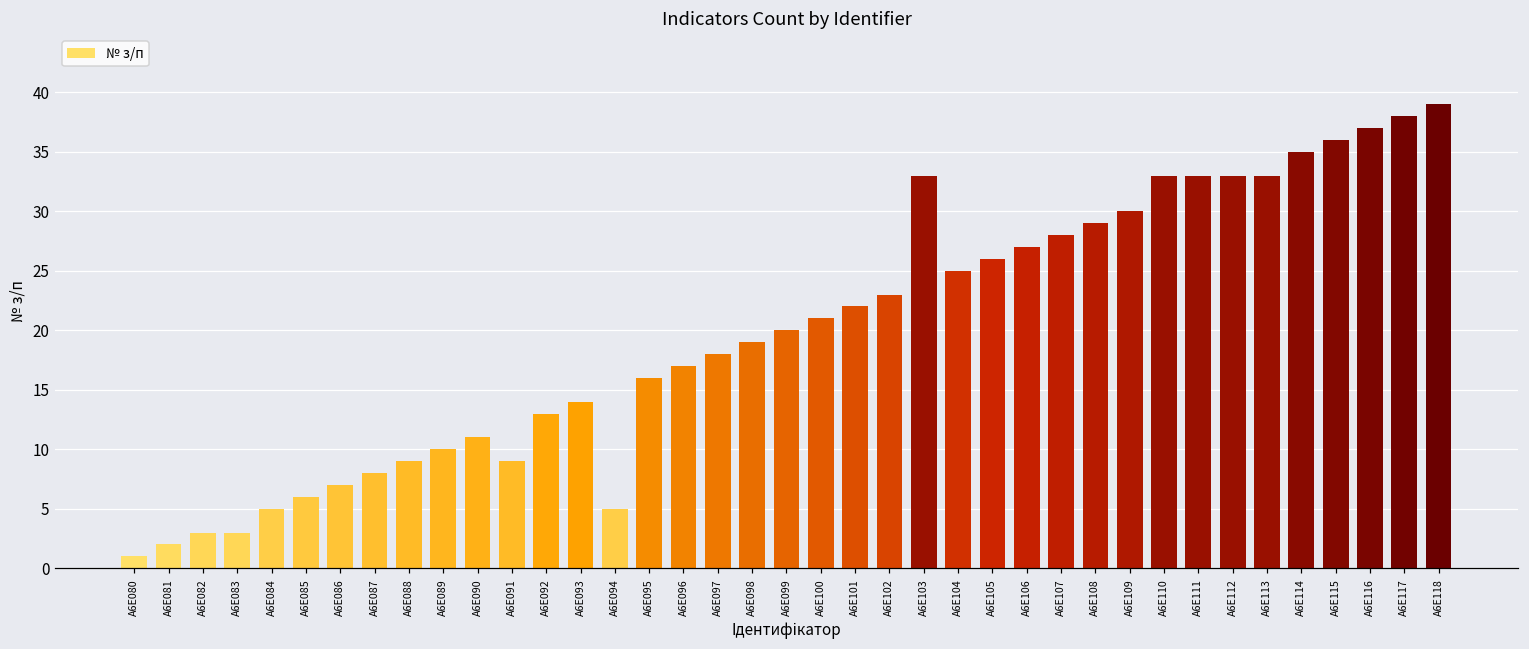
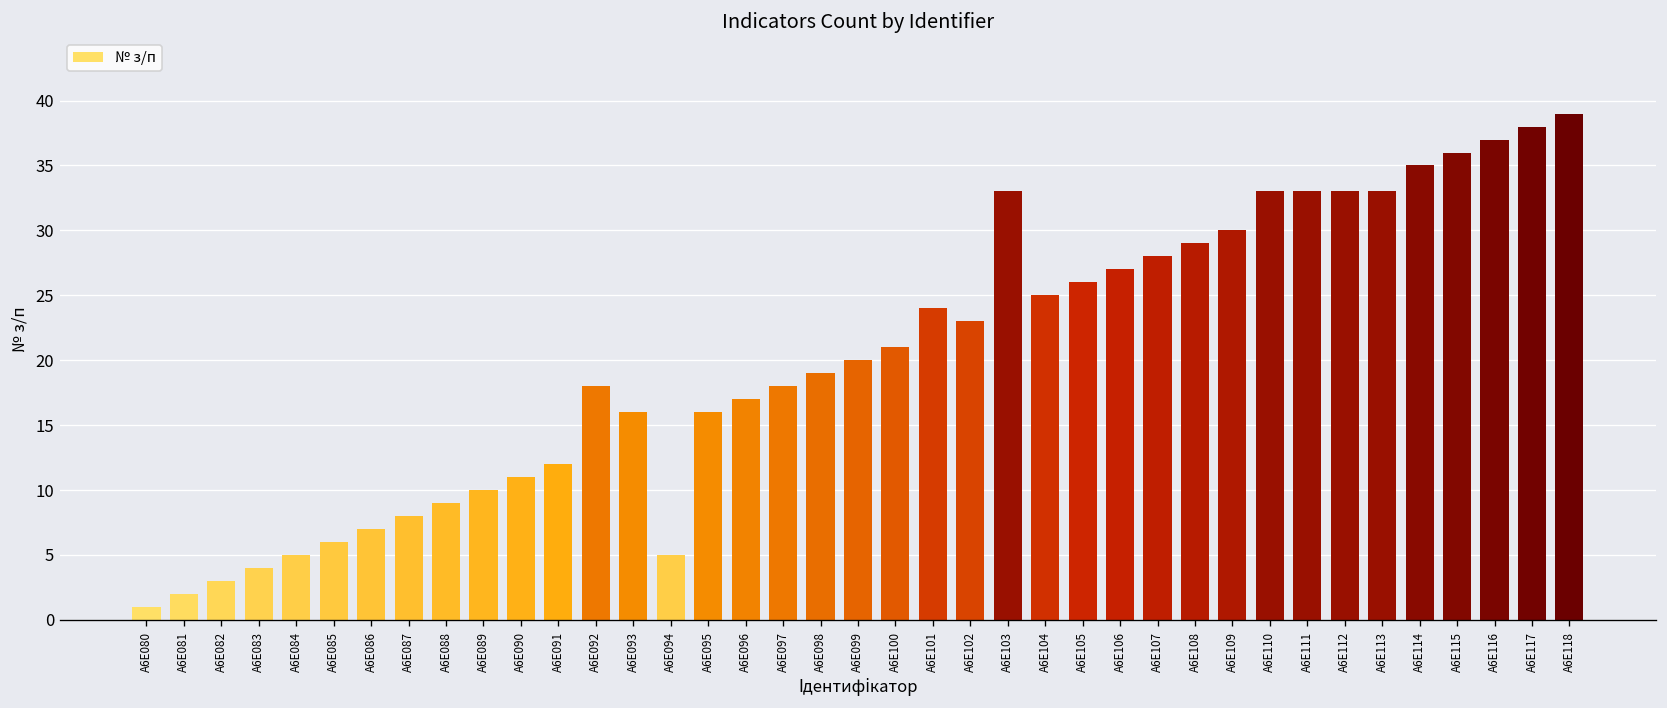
A6E083: 3 -> 4
A6E091: 9 -> 12
A6E092: 13 -> 18
A6E093: 14 -> 16
A6E101: 22 -> 24
